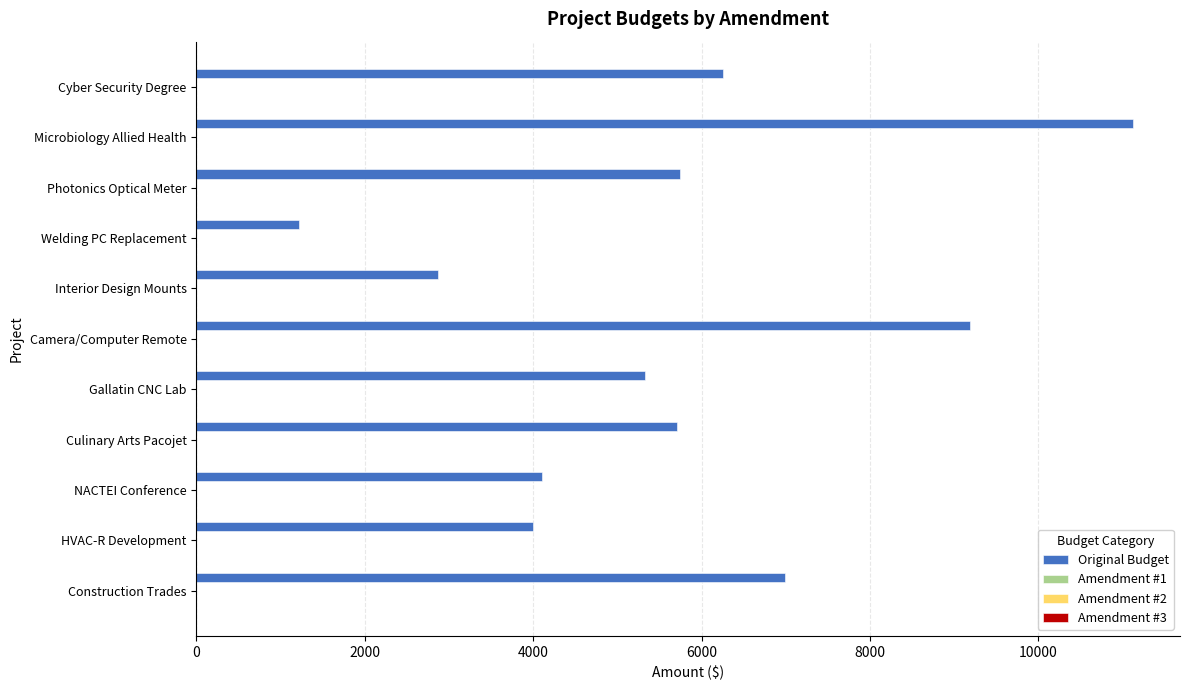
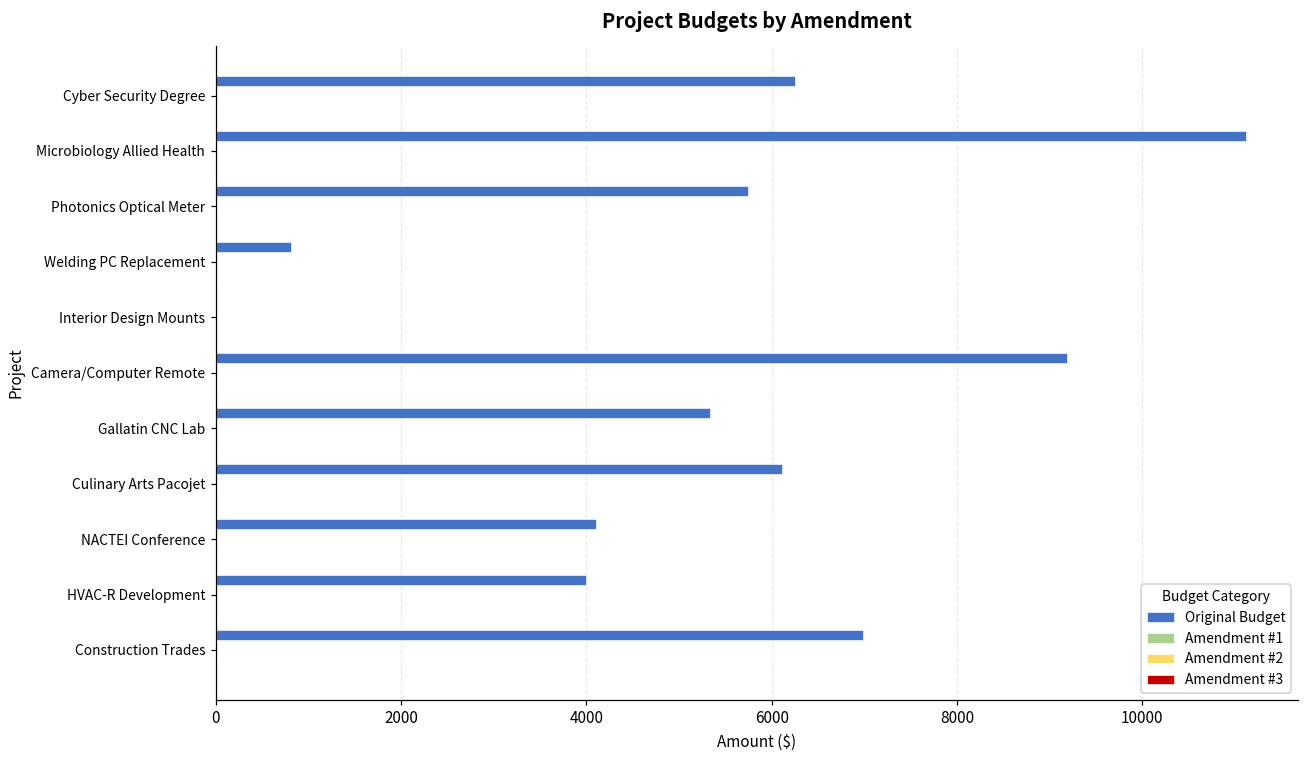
Original Budget, Welding PC Replacement: 1200 -> 800
Original Budget, Interior Design Mounts: 2900 -> 0
Original Budget, Culinary Arts Pacojet: 5700 -> 6100
